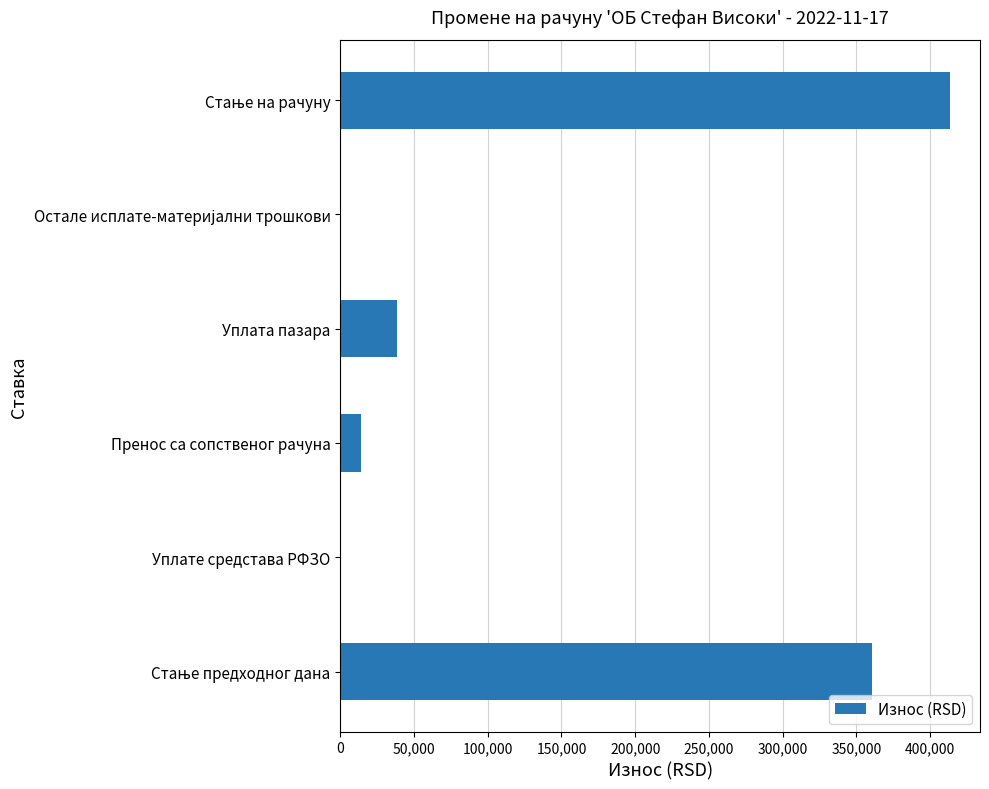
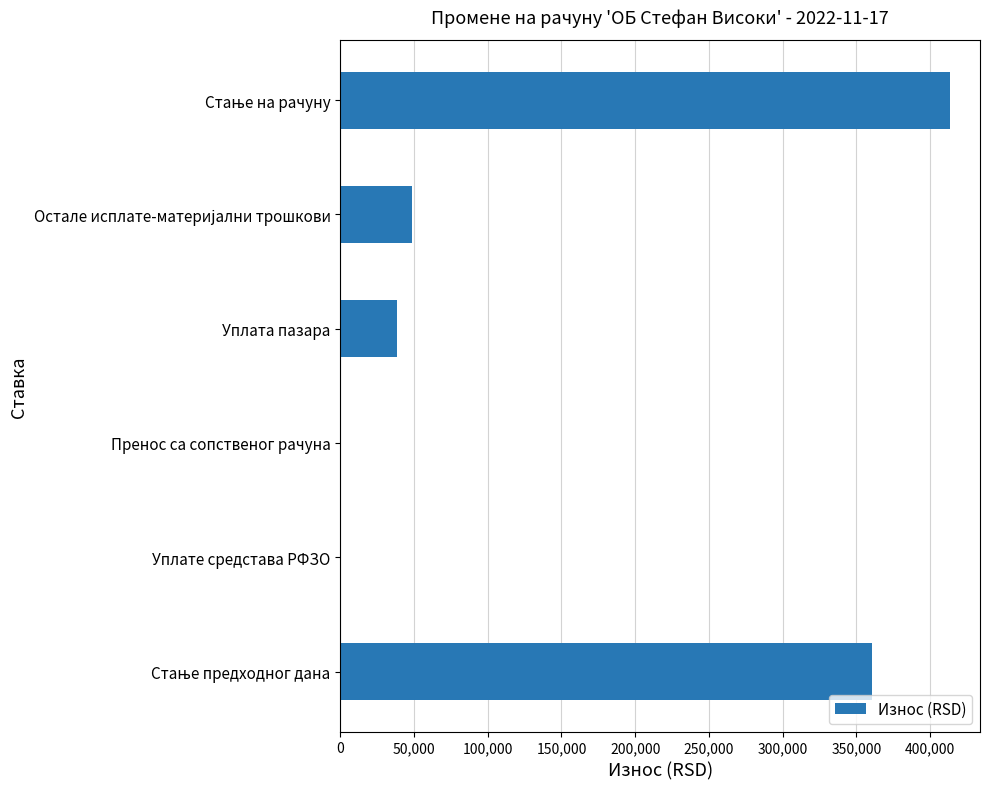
Остале исплате-материјални трошкови: 0 -> 49,000
Пренос са сопственог рачуна: 14,000 -> 0
